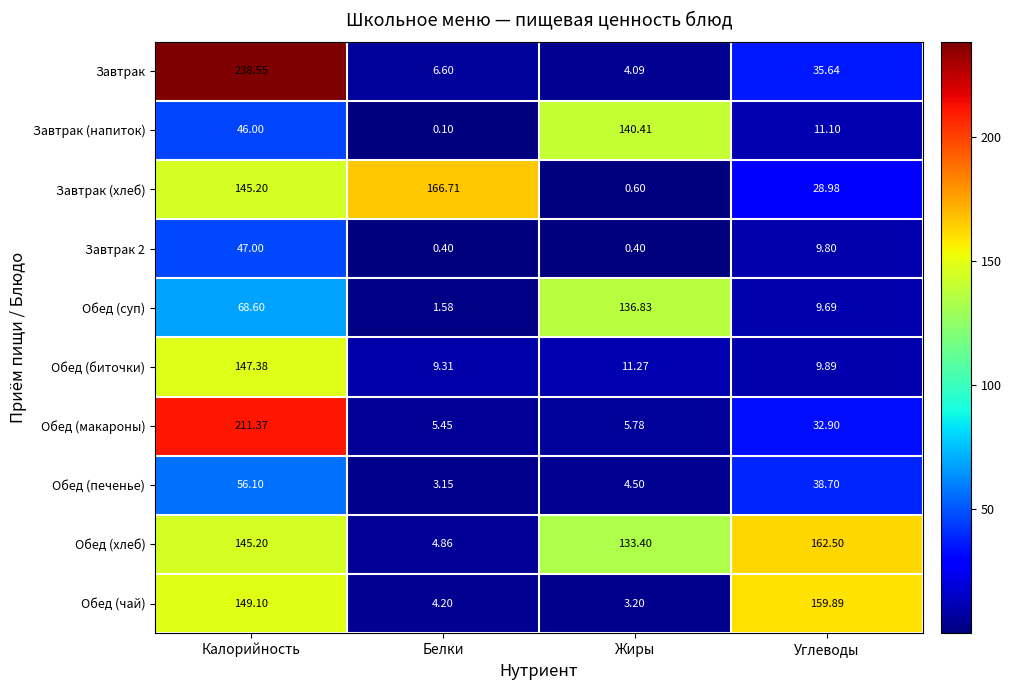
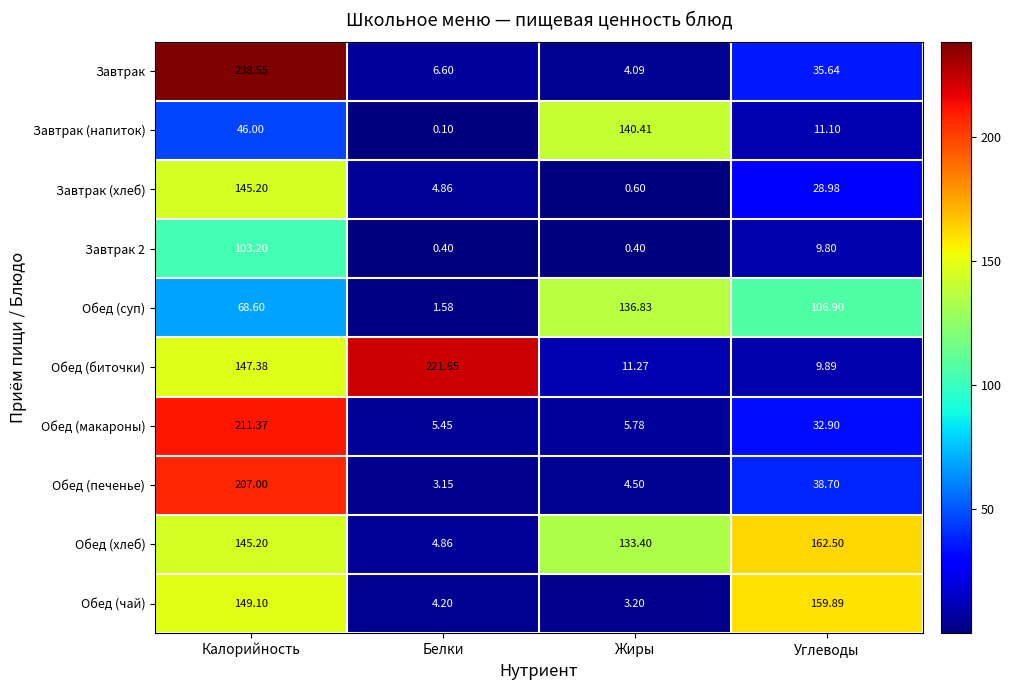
Завтрак (хлеб), Белки: 166.71 -> 4.86
Завтрак 2, Калорийность: 47.00 -> 103.20
Обед (суп), Углеводы: 9.69 -> 106.90
Обед (биточки), Белки: 9.31 -> 221.85
Обед (печенье), Калорийность: 56.10 -> 207.00
